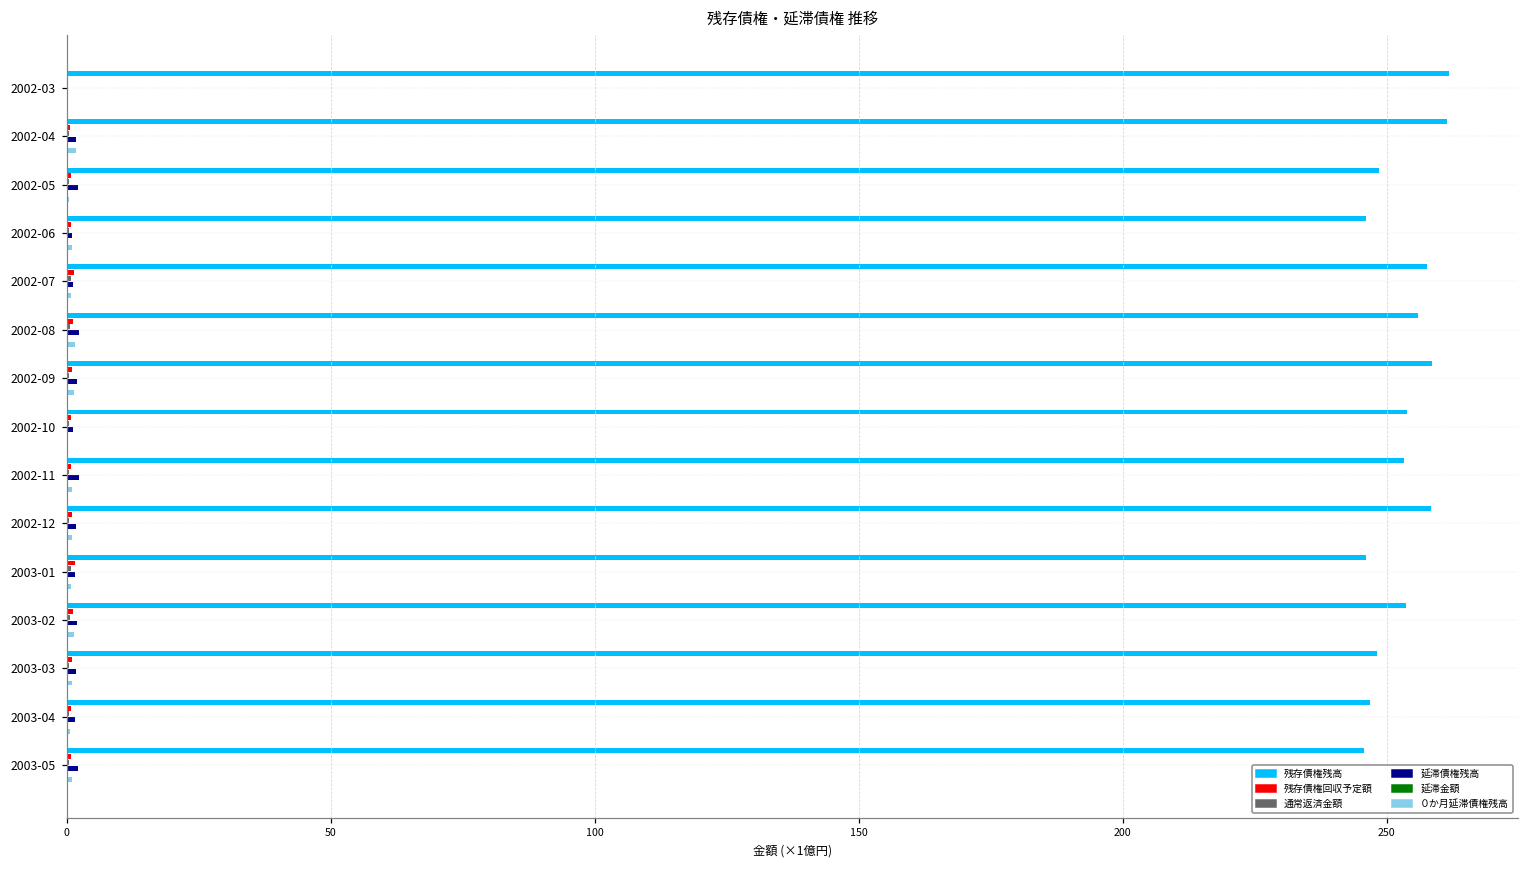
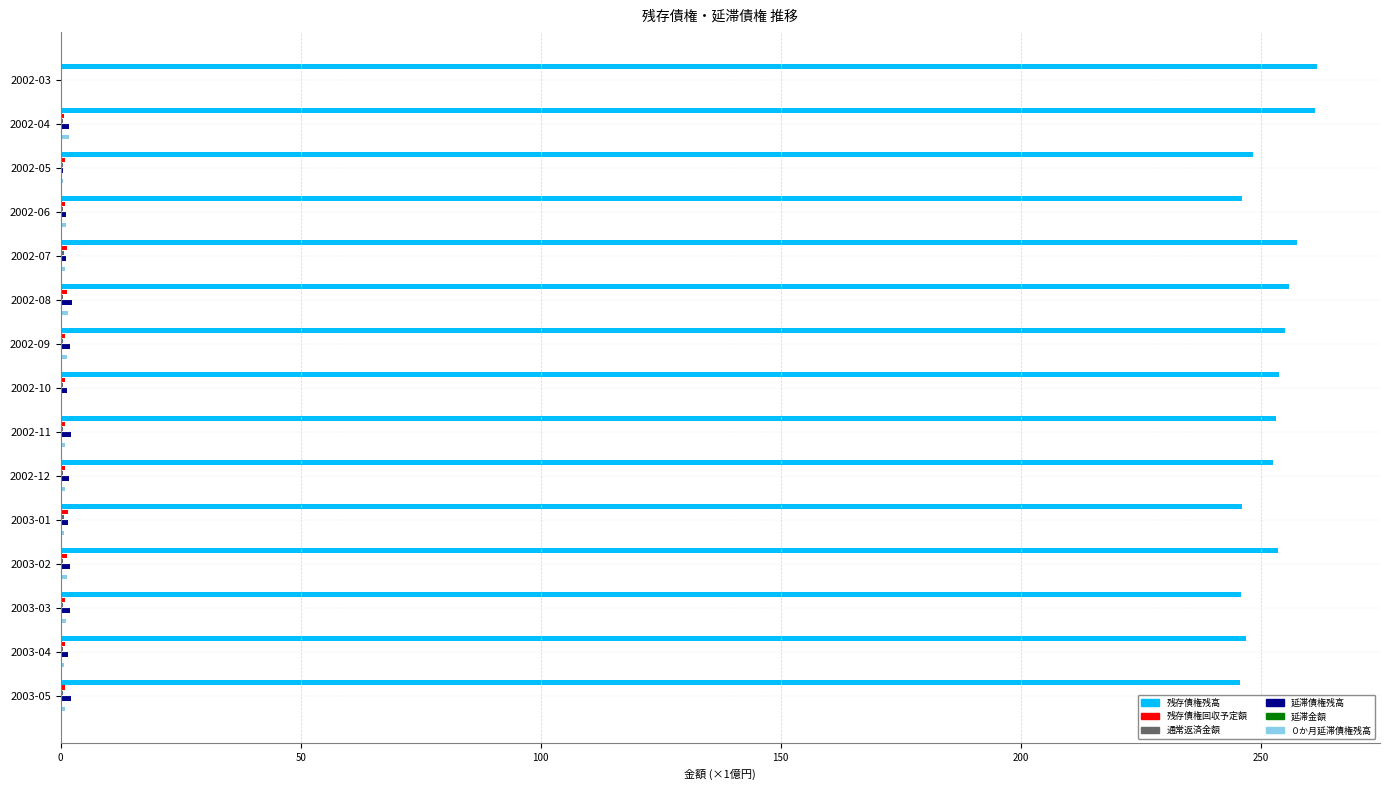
延滞債権残高, 2002-05: 2 -> 0
残存債権残高, 2002-09: 259 -> 255
残存債権残高, 2002-12: 258 -> 253
残存債権残高, 2003-03: 248 -> 246
